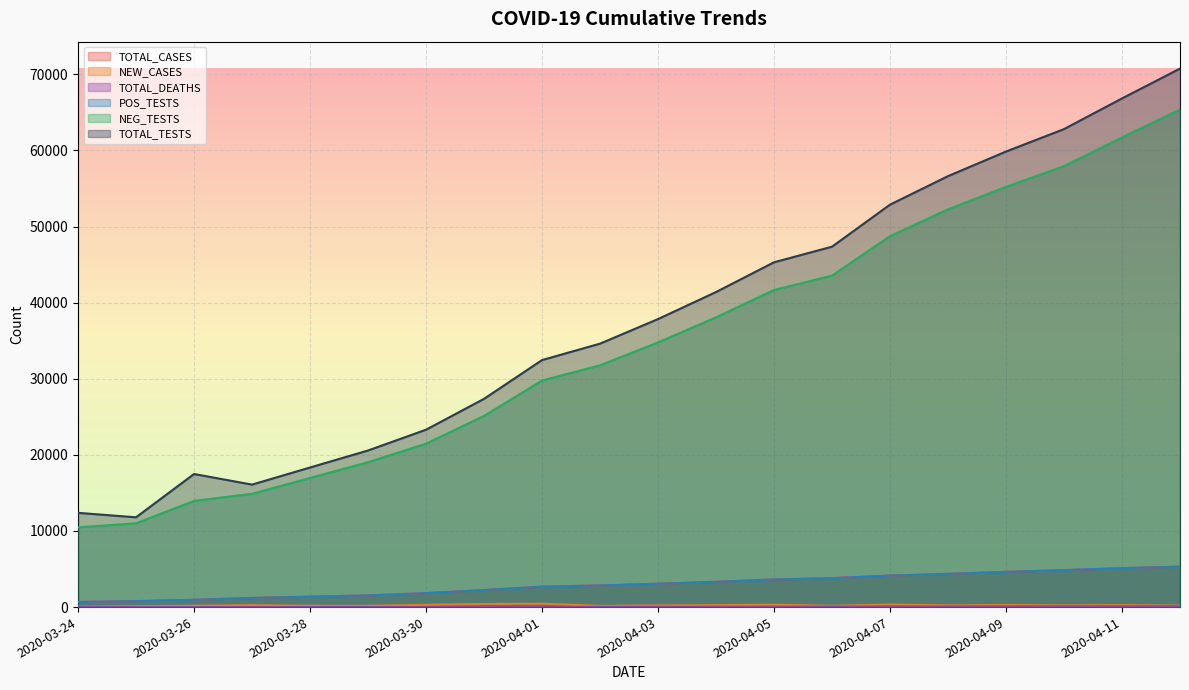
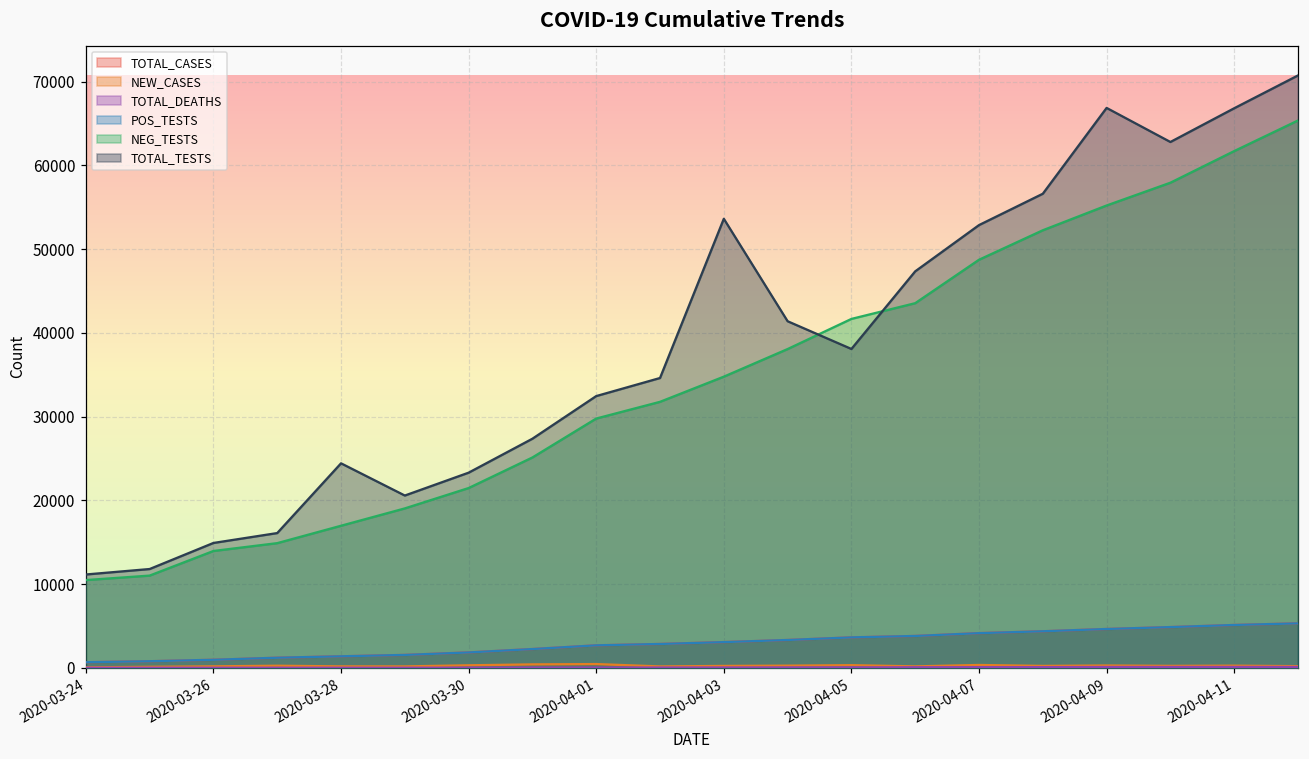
TOTAL_TESTS, 2020-03-24: 12000 -> 11000
TOTAL_TESTS, 2020-03-26: 17000 -> 15000
TOTAL_TESTS, 2020-03-28: 18000 -> 24000
TOTAL_TESTS, 2020-04-03: 38000 -> 54000
TOTAL_TESTS, 2020-04-05: 45000 -> 38000
TOTAL_TESTS, 2020-04-09: 60000 -> 67000
